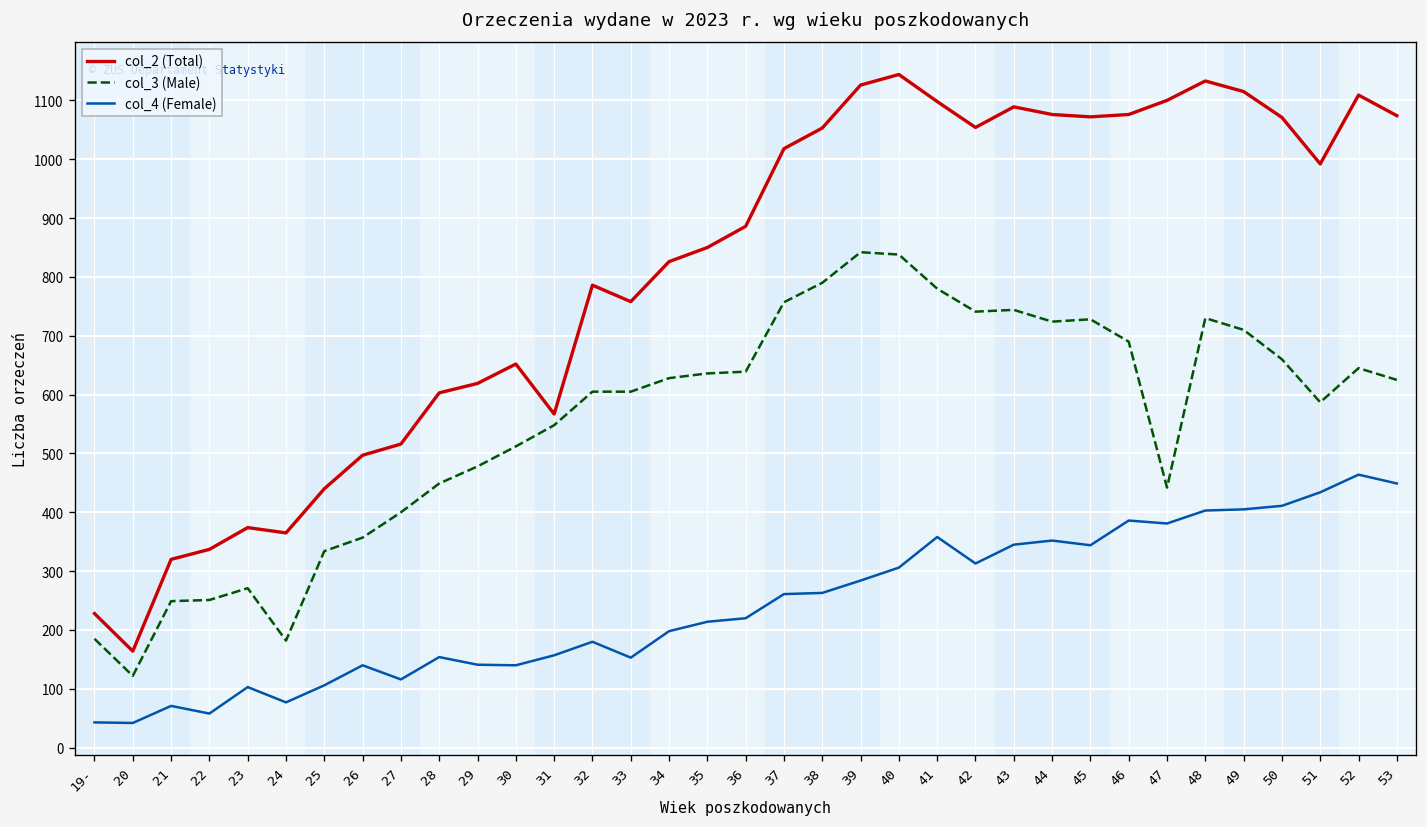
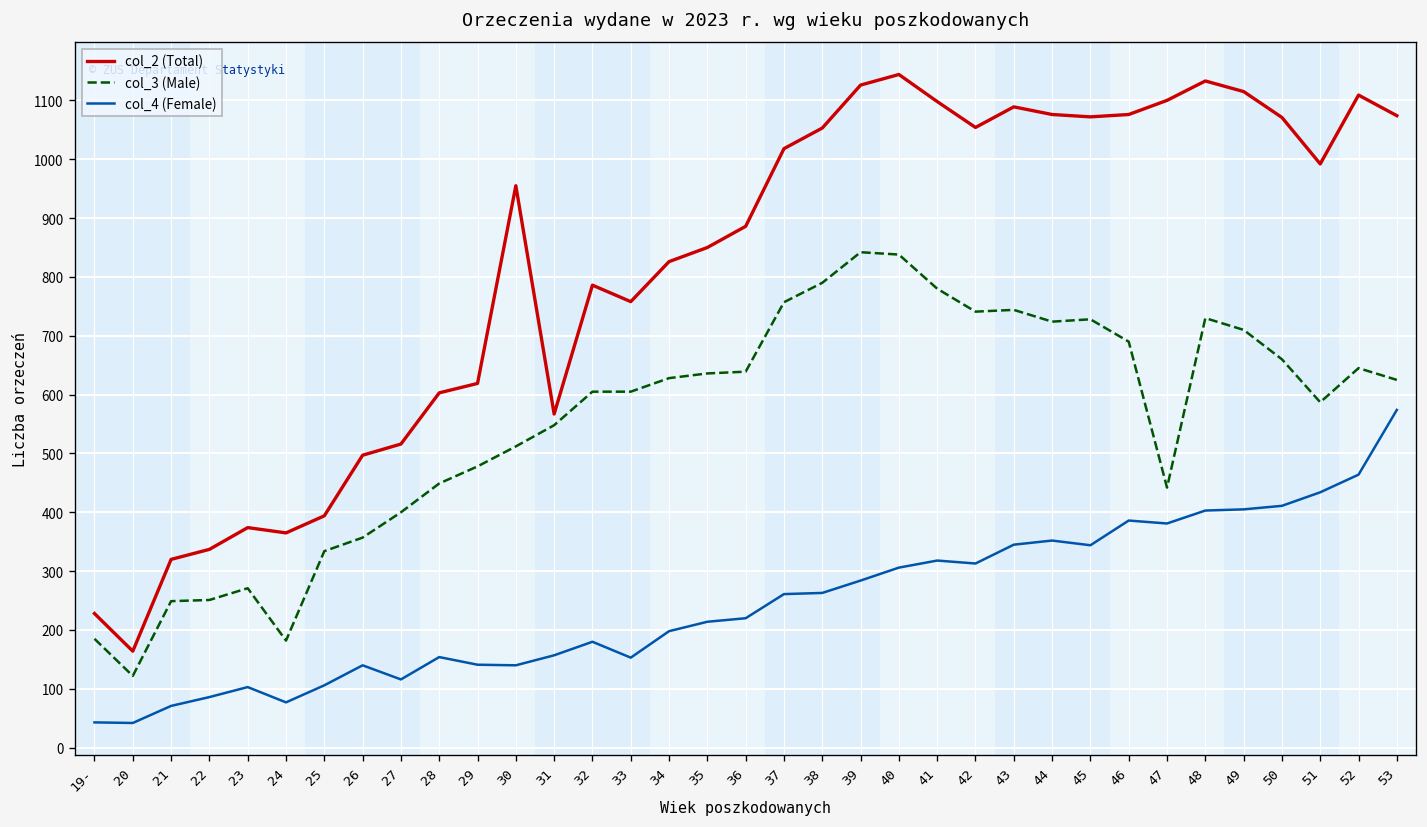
col_4 (Female), 22: 60 -> 90
col_2 (Total), 25: 440 -> 390
col_2 (Total), 30: 650 -> 960
col_4 (Female), 41: 360 -> 320
col_4 (Female), 53: 450 -> 570
